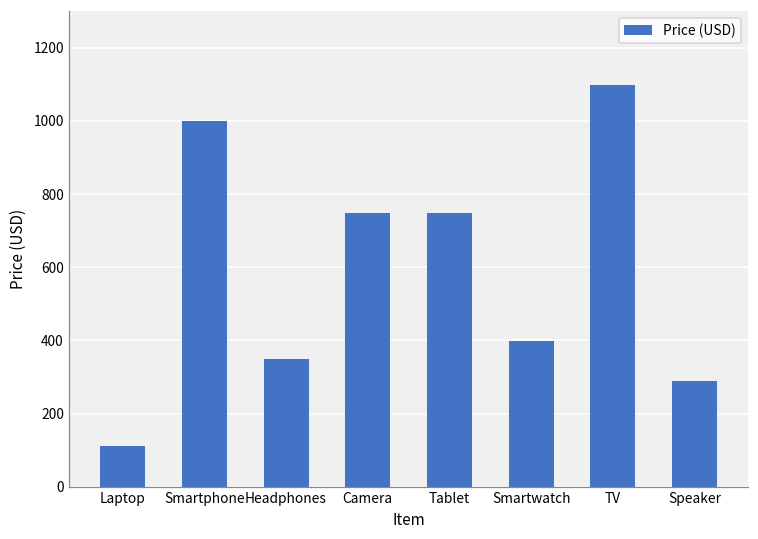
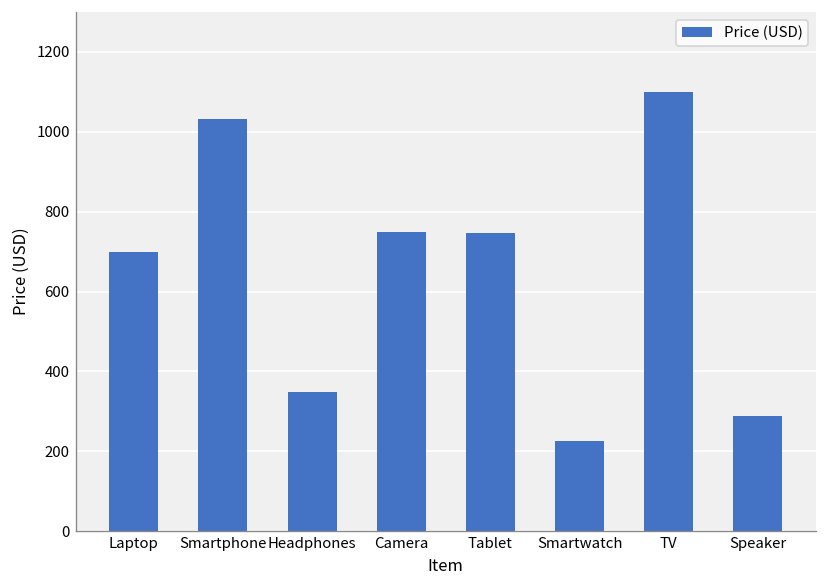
Laptop: 110 -> 700
Smartphone: 1000 -> 1030
Smartwatch: 400 -> 230
